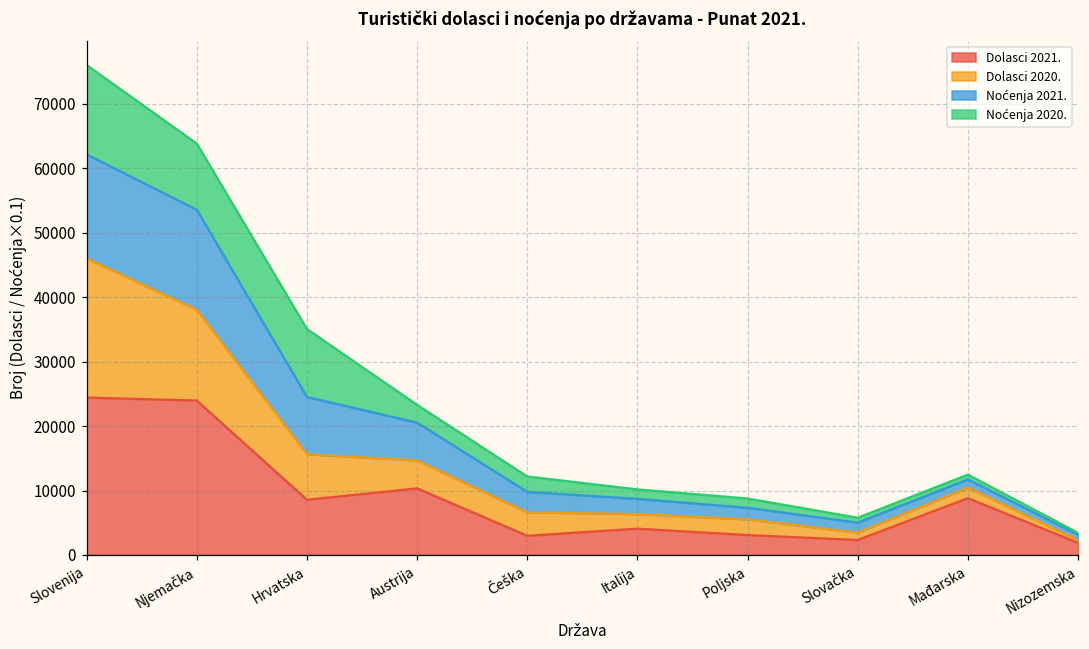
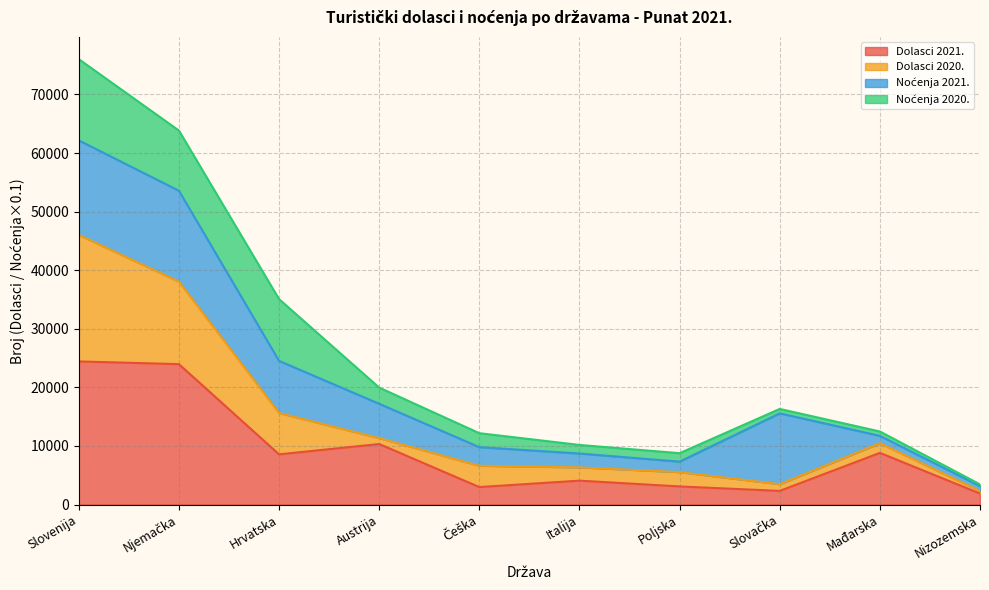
Dolasci 2020., Austrija: 4000 -> 1000
Noćenja 2021., Slovačka: 2000 -> 12000
